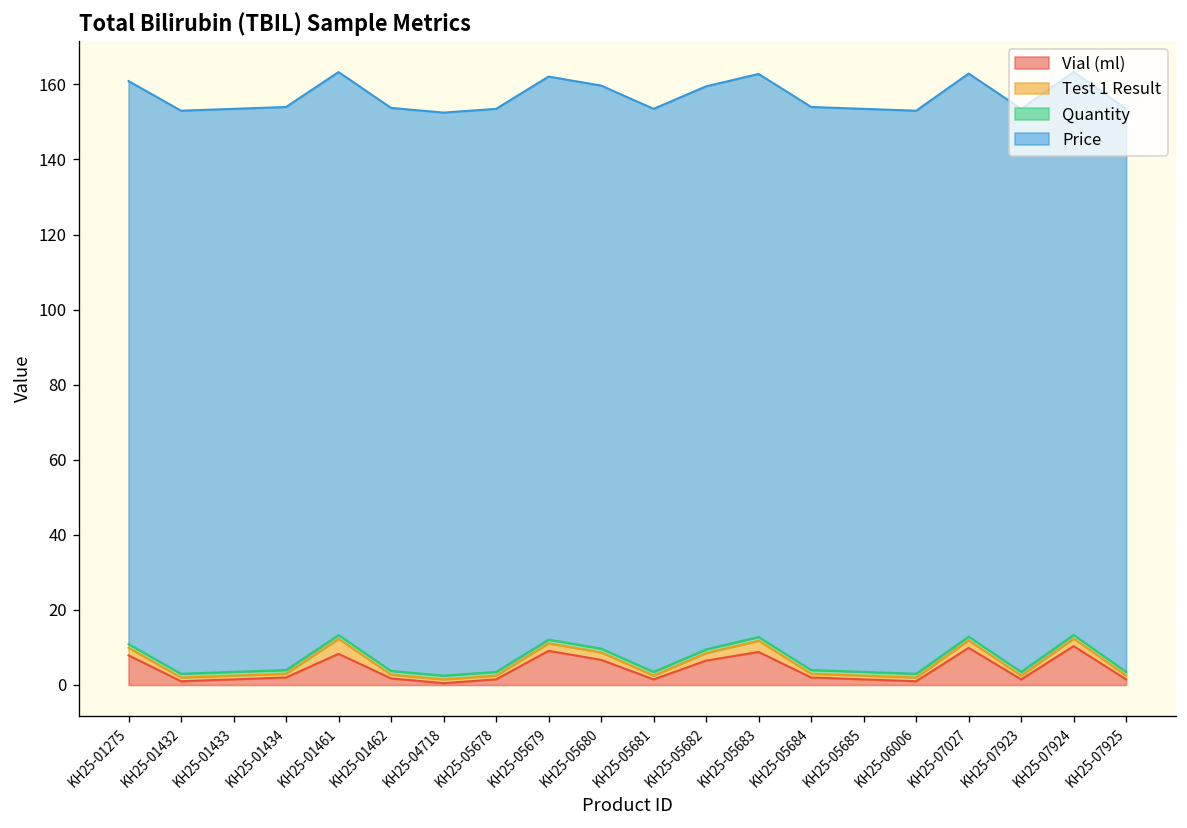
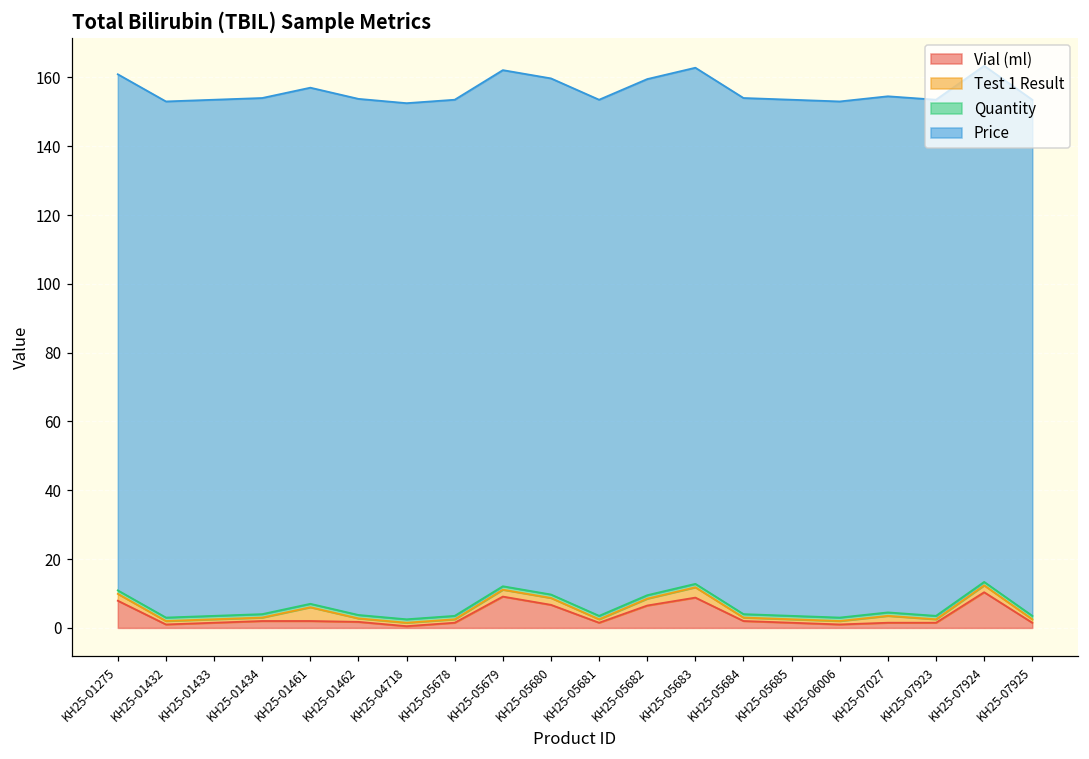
Vial (ml), KH25-01461: 8 -> 2
Vial (ml), KH25-07027: 10 -> 2
